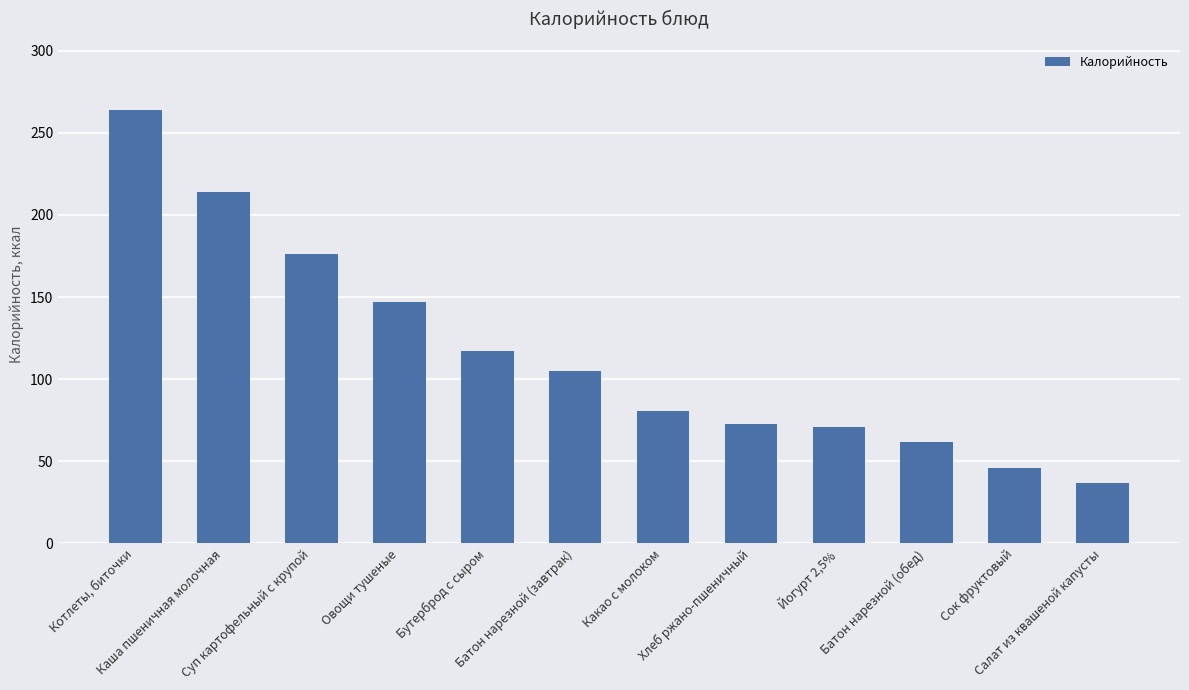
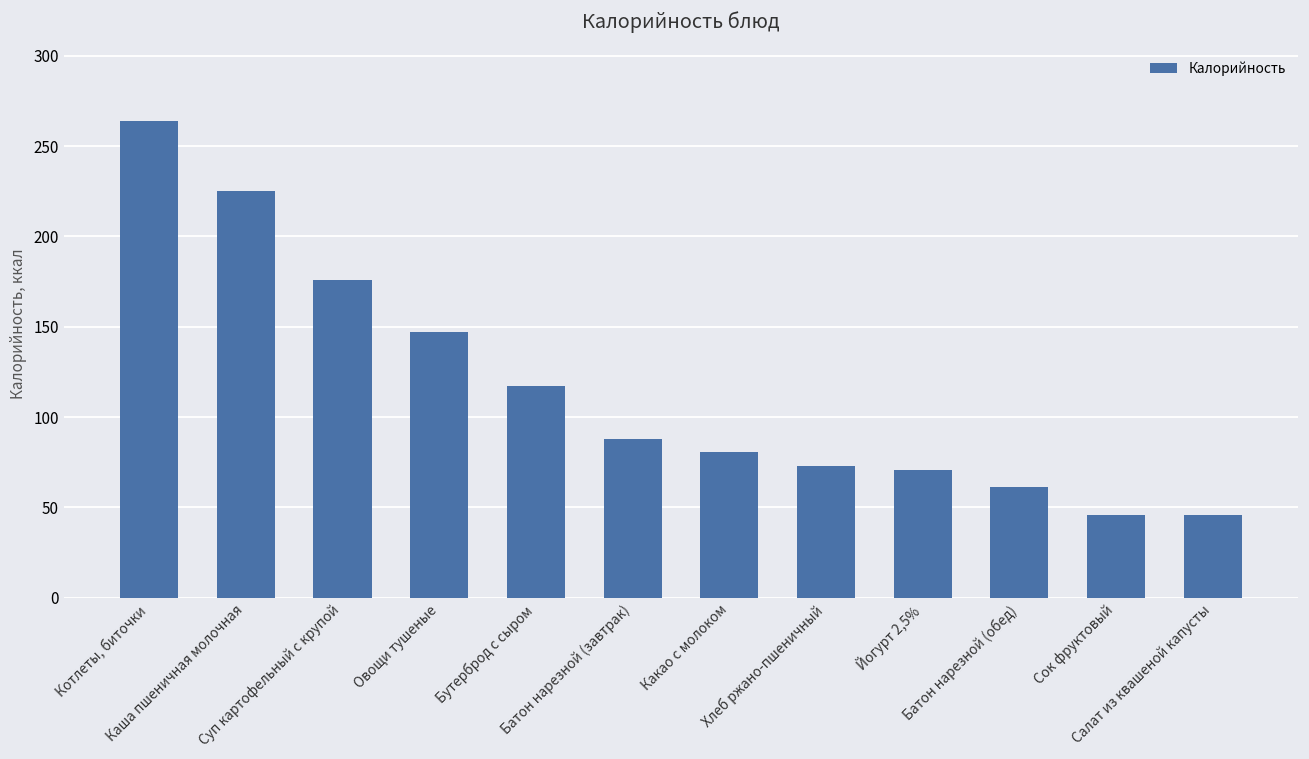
Каша пшеничная молочная: 214 -> 225
Батон нарезной (завтрак): 105 -> 88
Салат из квашеной капусты: 37 -> 46
